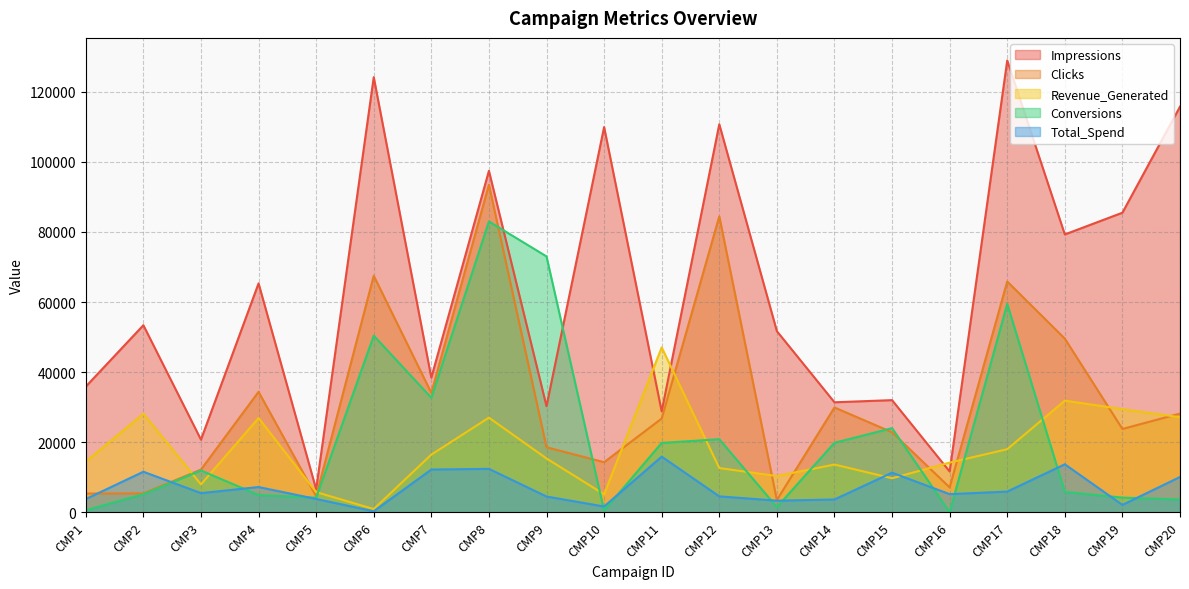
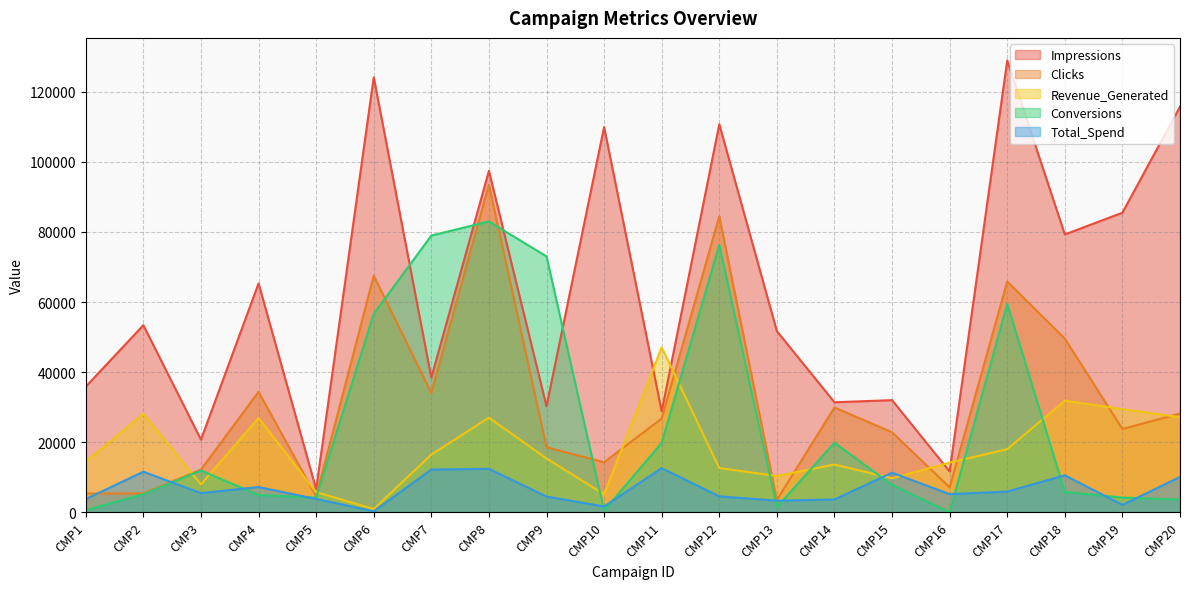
Conversions, CMP6: 50000 -> 57000
Conversions, CMP7: 33000 -> 79000
Total_Spend, CMP11: 16000 -> 13000
Conversions, CMP12: 21000 -> 76000
Conversions, CMP15: 24000 -> 8000
Total_Spend, CMP18: 14000 -> 11000
